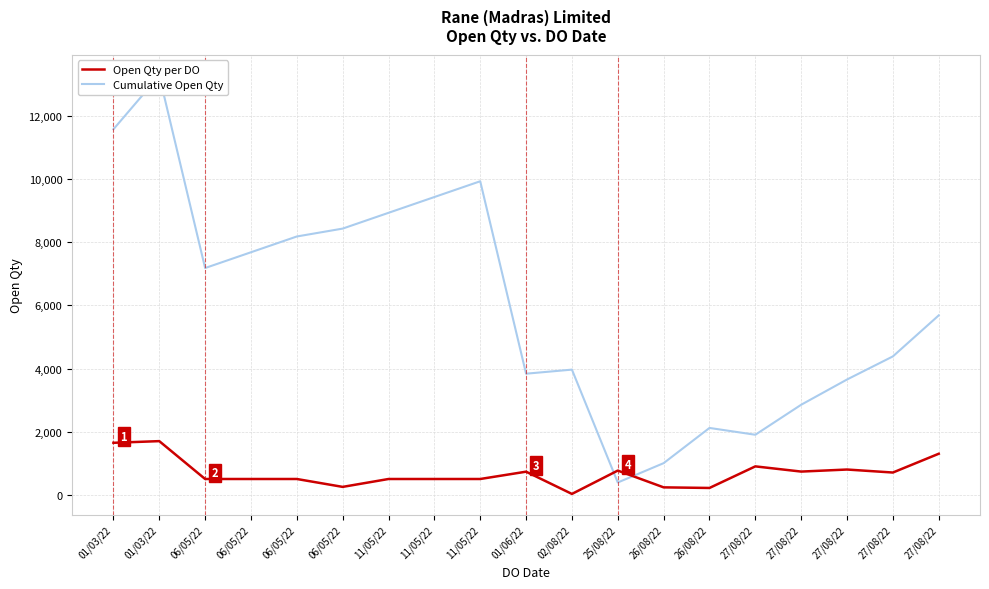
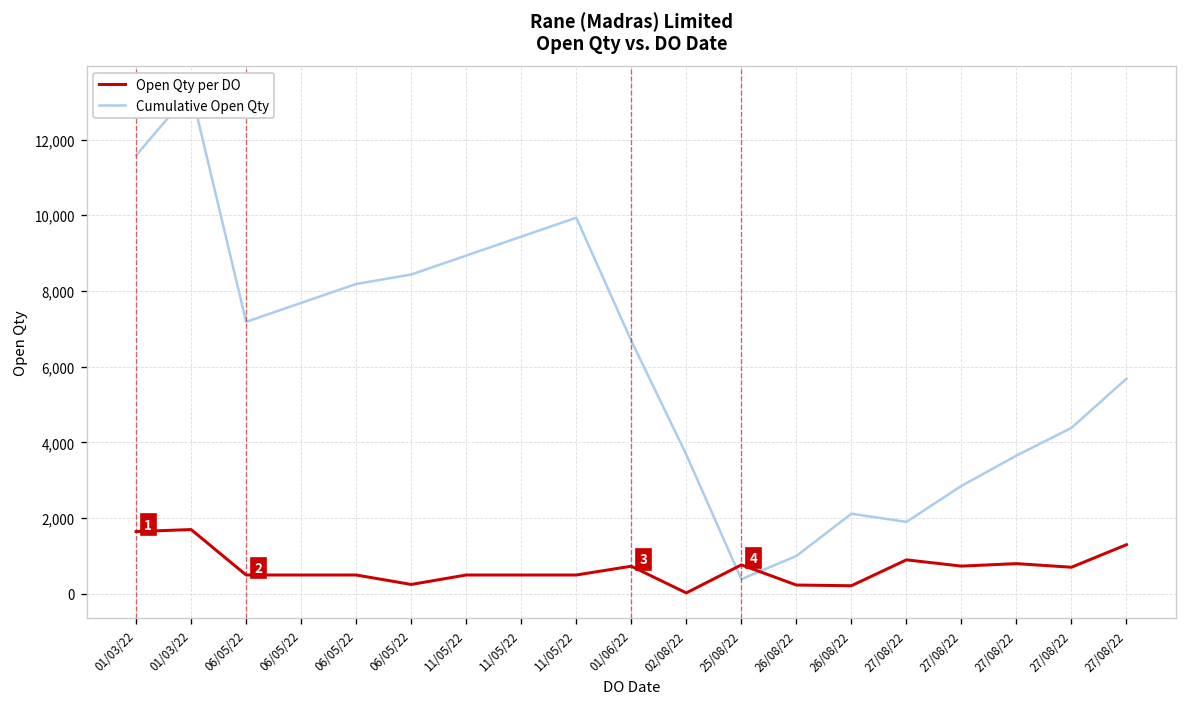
Cumulative Open Qty, 01/06/22: 3,800 -> 6,700
Cumulative Open Qty, 02/08/22: 4,000 -> 3,700
